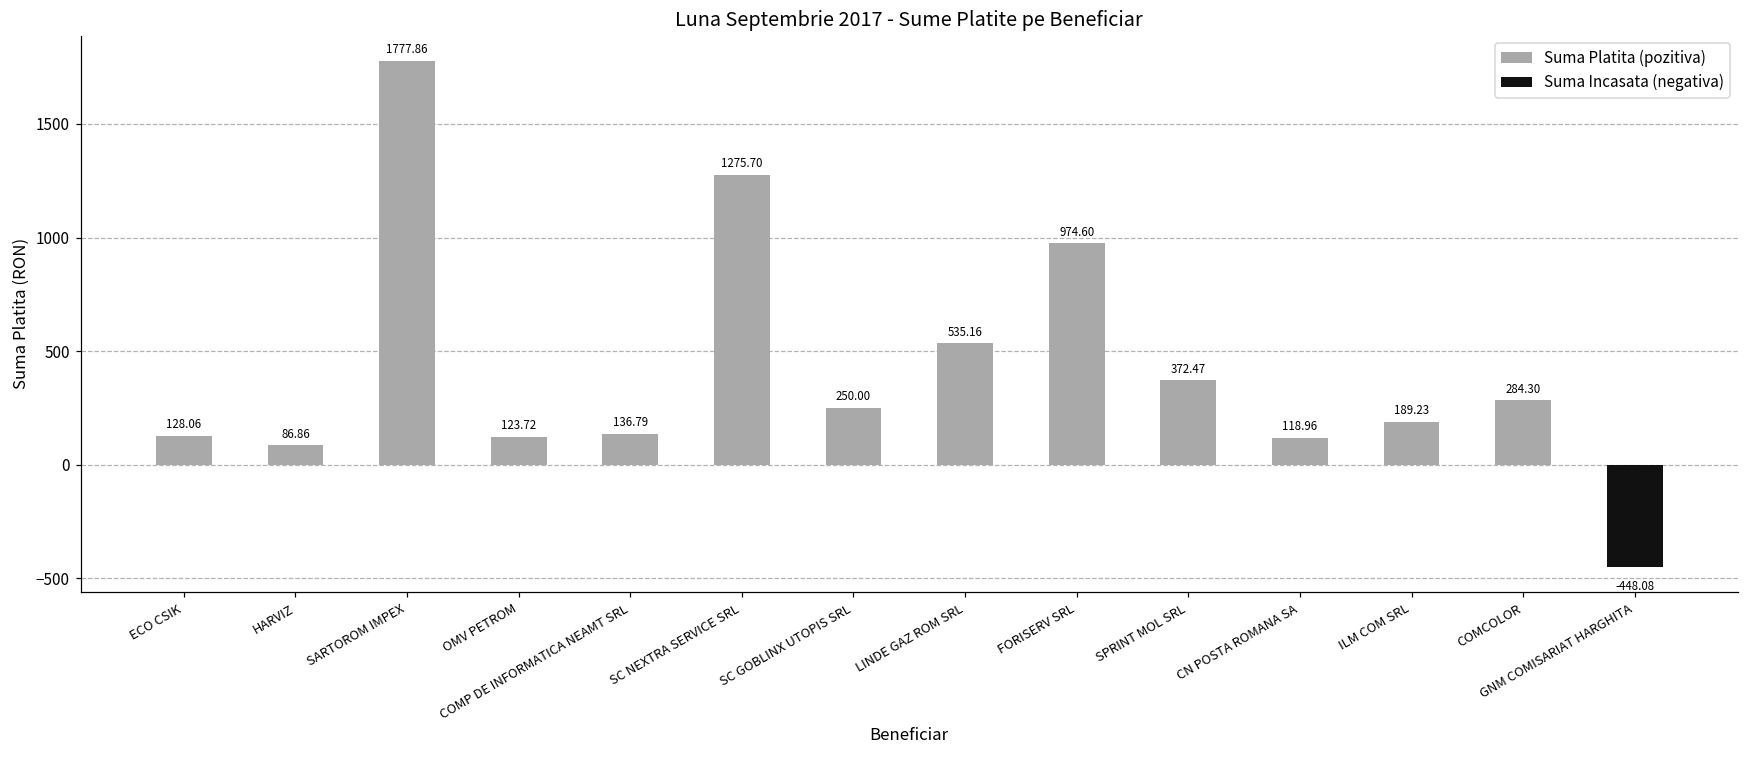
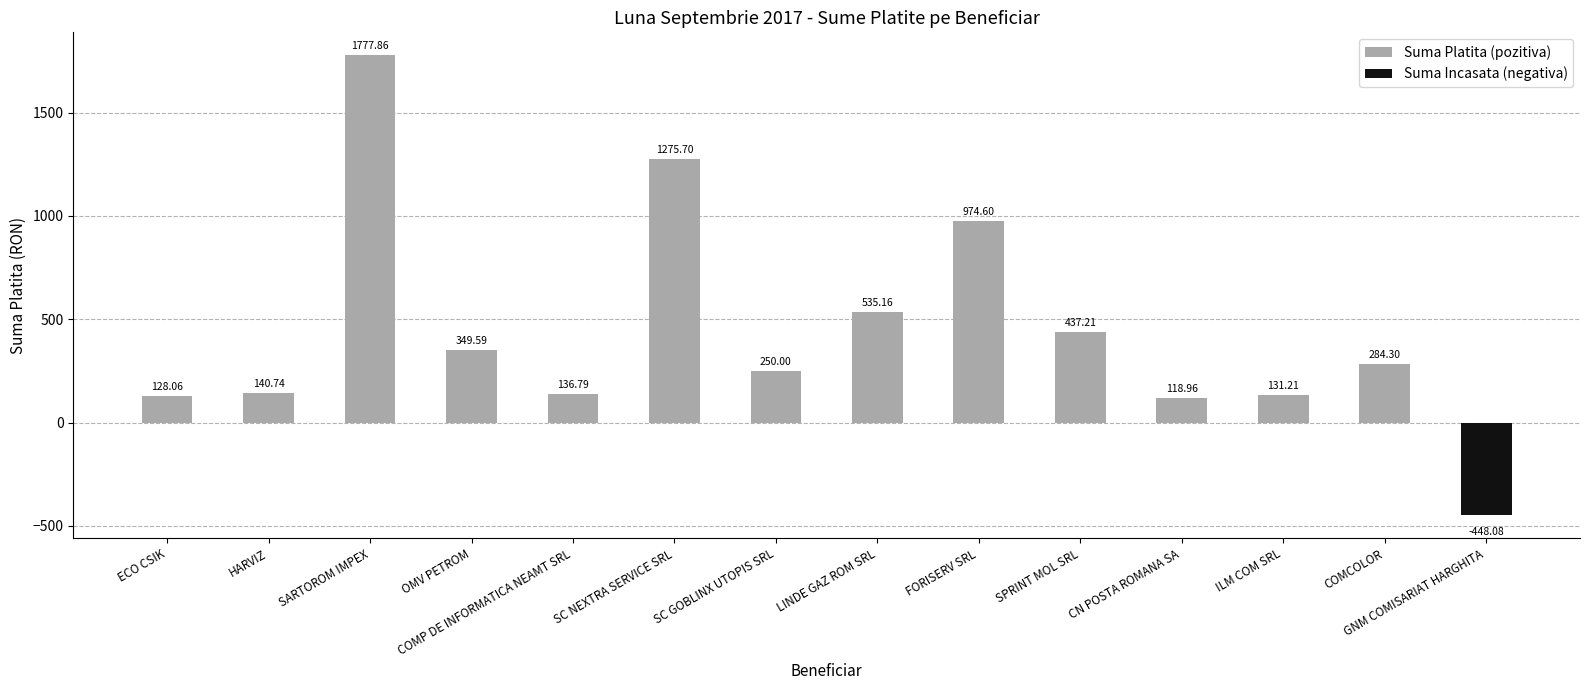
HARVIZ: 86.86 -> 140.74
OMV PETROM: 123.72 -> 349.59
SPRINT MOL SRL: 372.47 -> 437.21
ILM COM SRL: 189.23 -> 131.21
